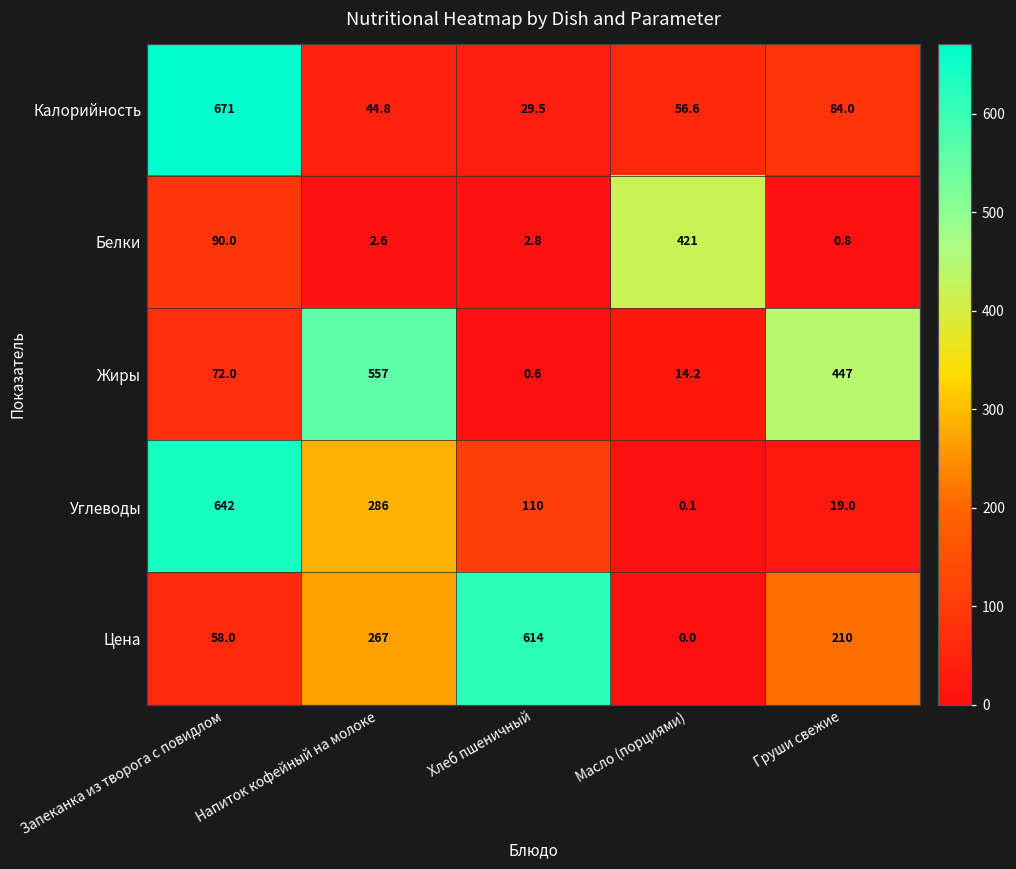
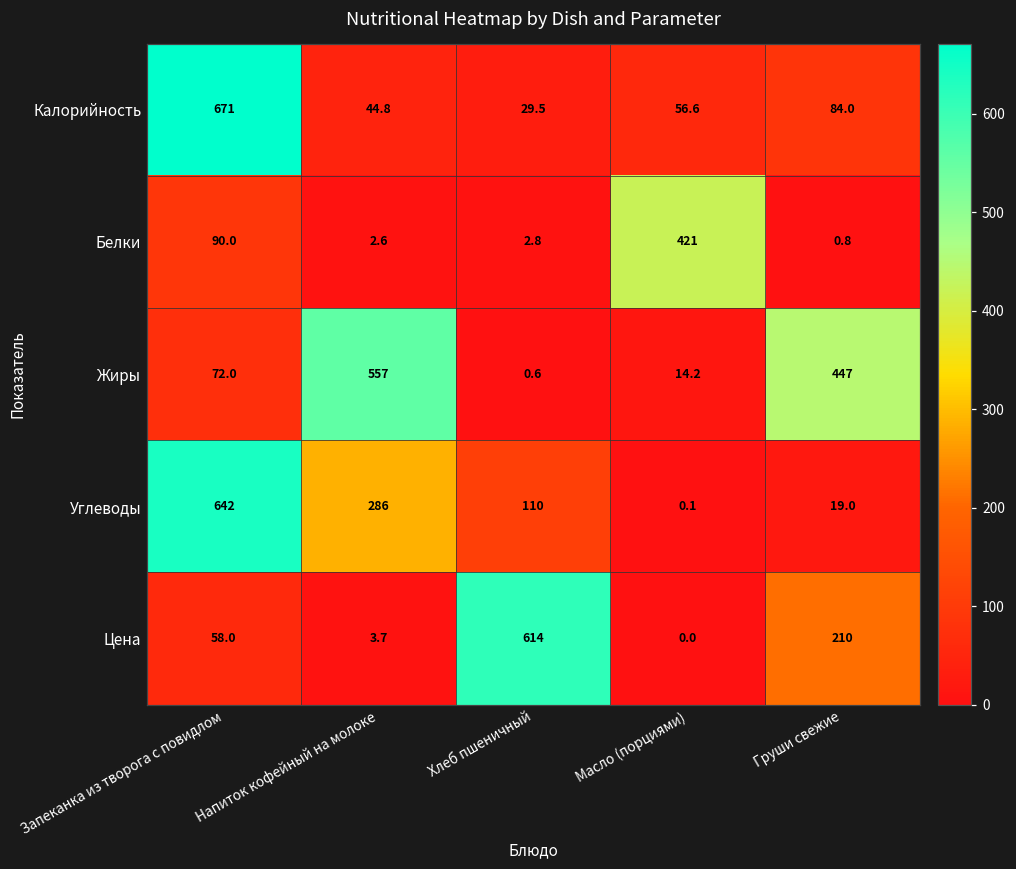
Цена, Напиток кофейный на молоке: 267 -> 3.7
